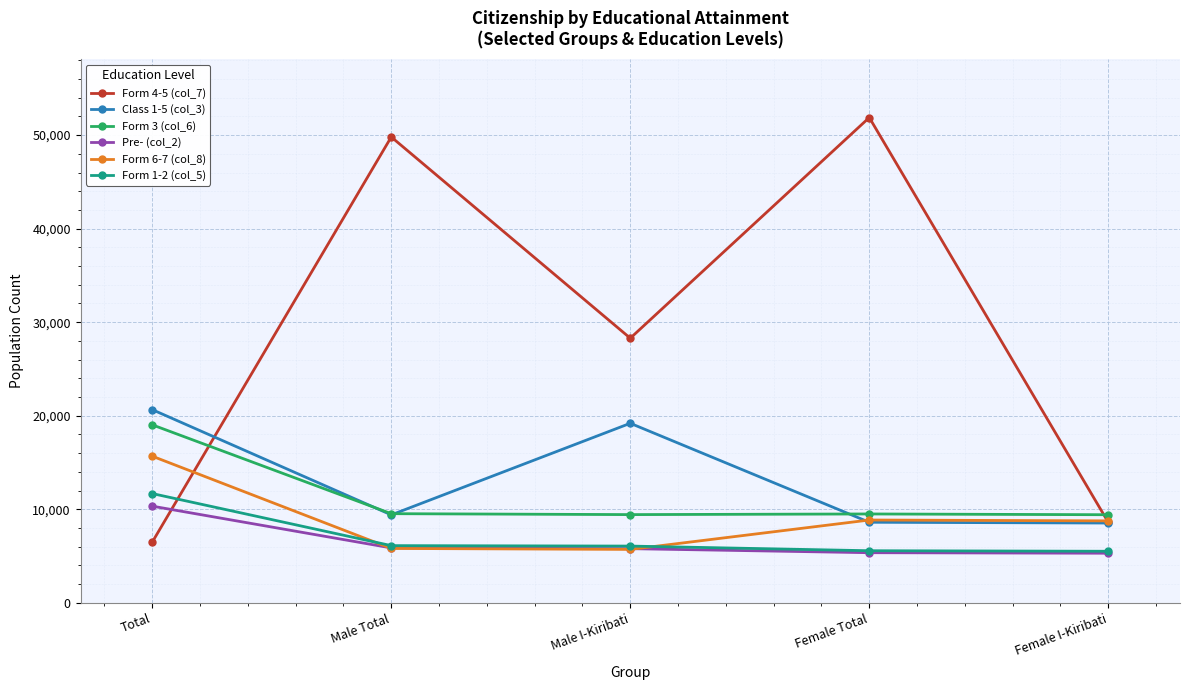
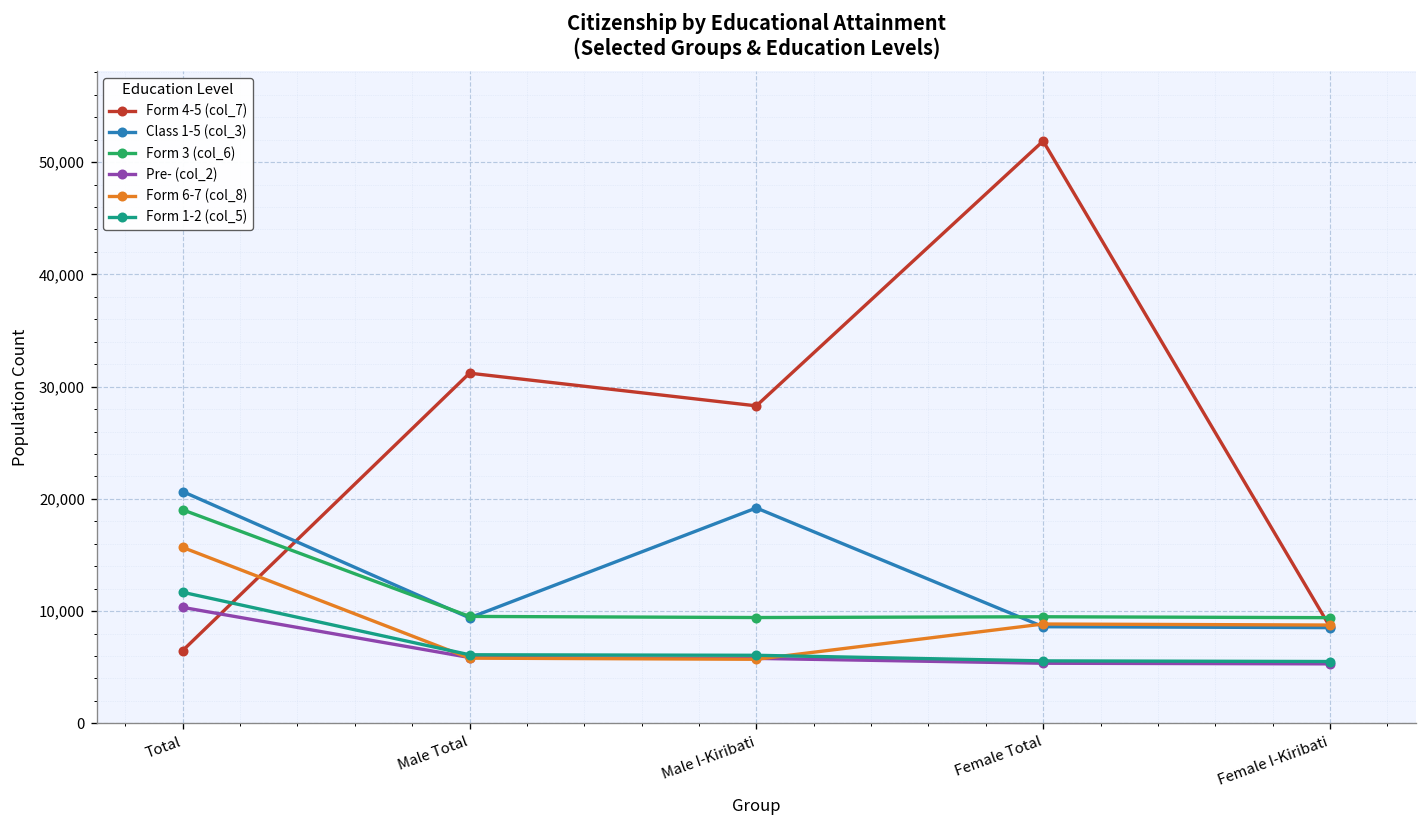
Form 4-5 (col_7), Male Total: 50,000 -> 31,000
